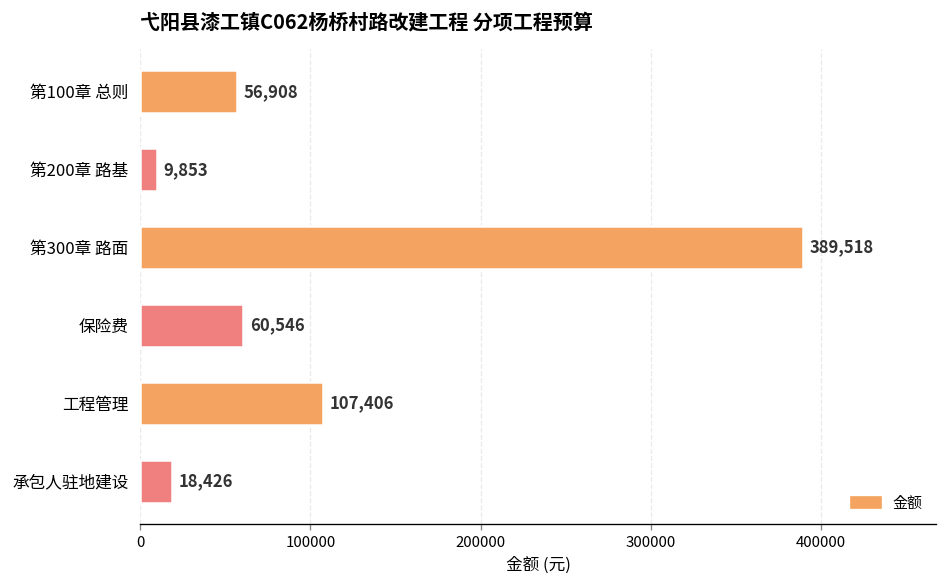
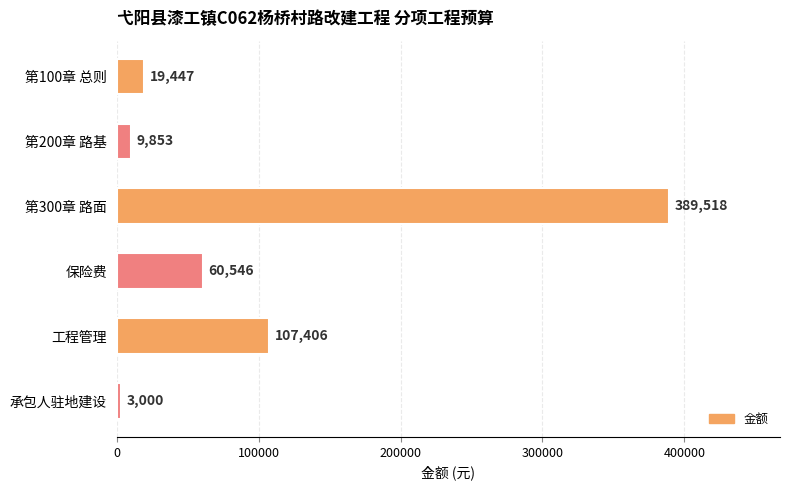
第100章 总则: 56,908 -> 19,447
承包人驻地建设: 18,426 -> 3,000
